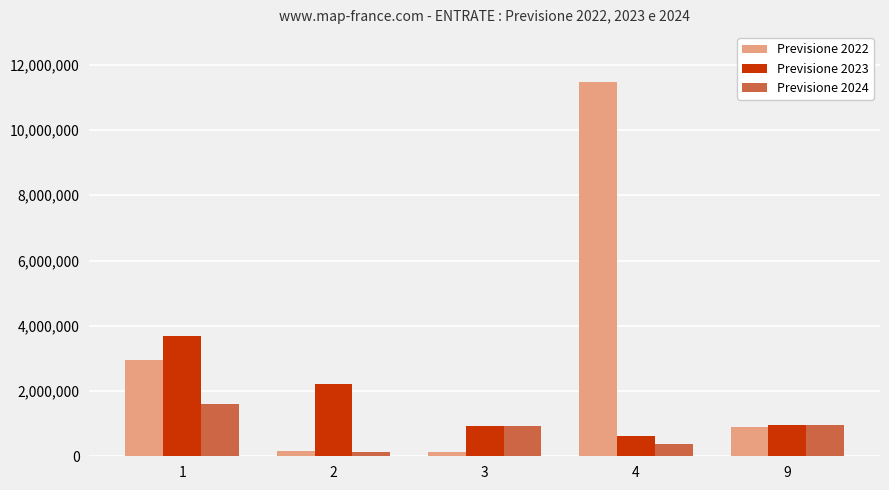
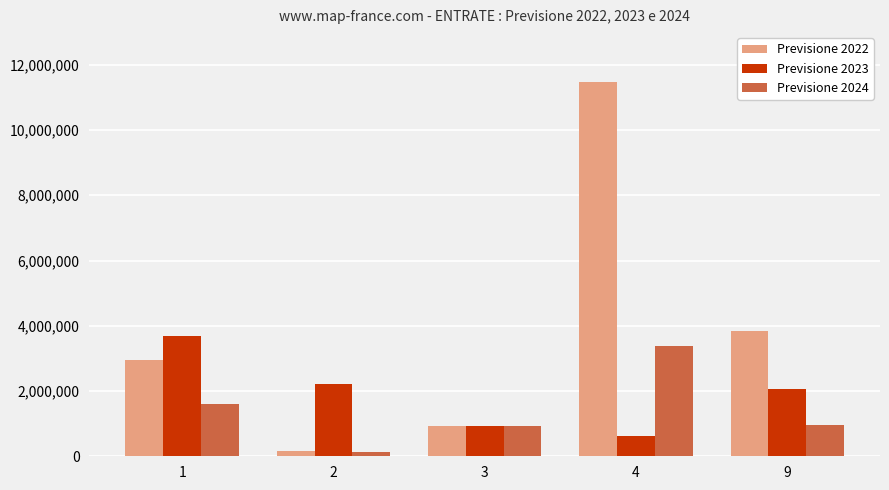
Previsione 2022, 3: 100,000 -> 900,000
Previsione 2024, 4: 400,000 -> 3,400,000
Previsione 2022, 9: 900,000 -> 3,800,000
Previsione 2023, 9: 1,000,000 -> 2,100,000
